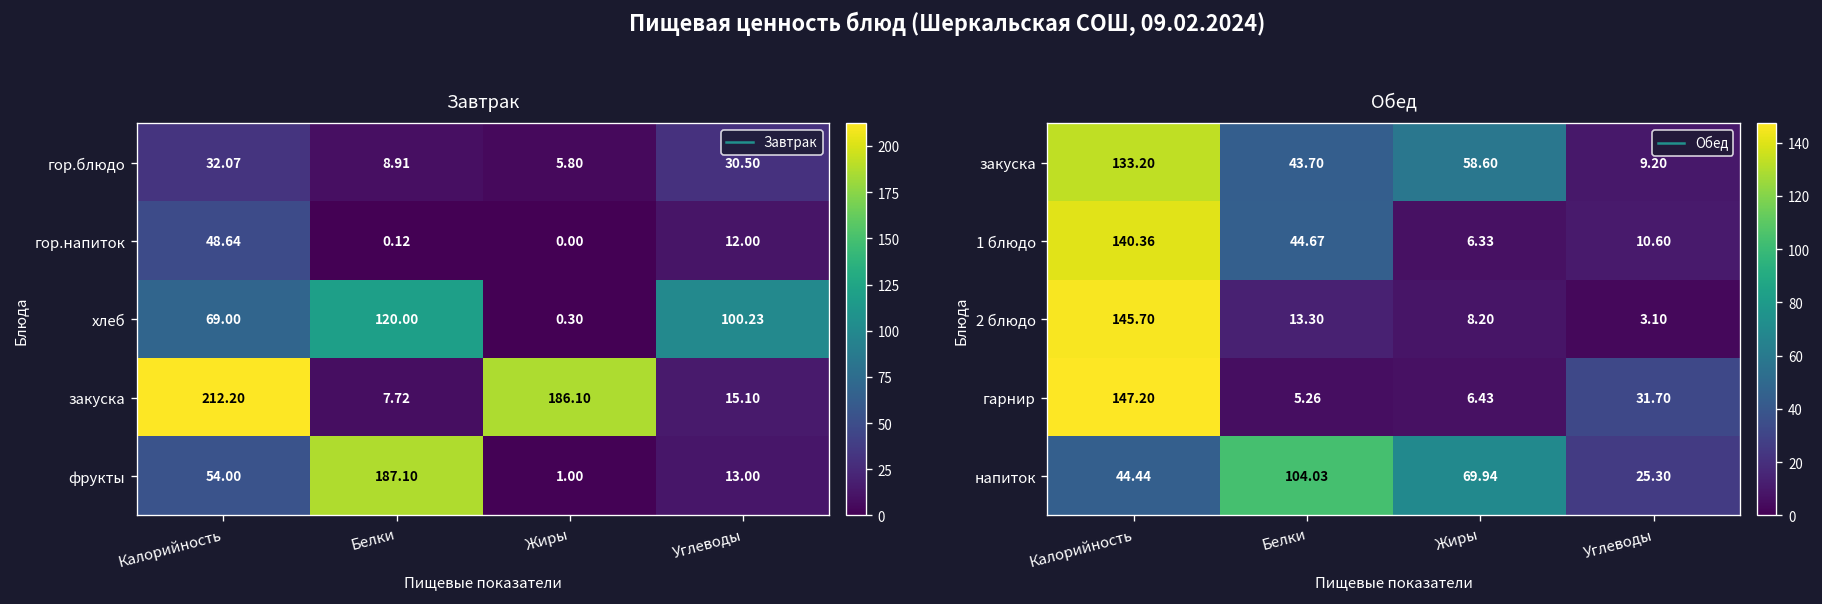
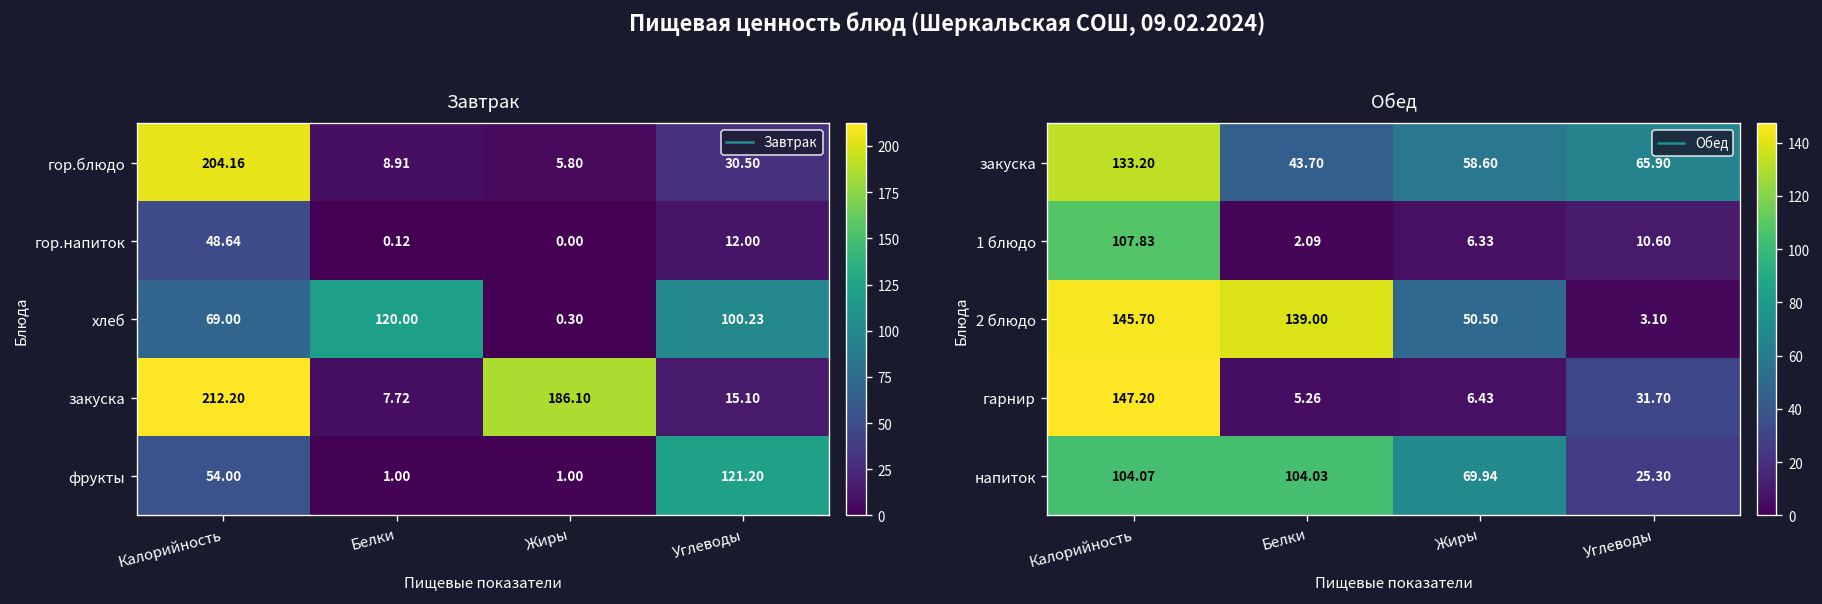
Завтрак, гор.блюдо, Калорийность: 32.07 -> 204.16
Завтрак, фрукты, Белки: 187.10 -> 1.00
Завтрак, фрукты, Углеводы: 13.00 -> 121.20
Обед, закуска, Углеводы: 9.20 -> 65.90
Обед, 1 блюдо, Калорийность: 140.36 -> 107.83
Обед, 1 блюдо, Белки: 44.67 -> 2.09
Обед, 2 блюдо, Белки: 13.30 -> 139.00
Обед, 2 блюдо, Жиры: 8.20 -> 50.50
Обед, напиток, Калорийность: 44.44 -> 104.07
